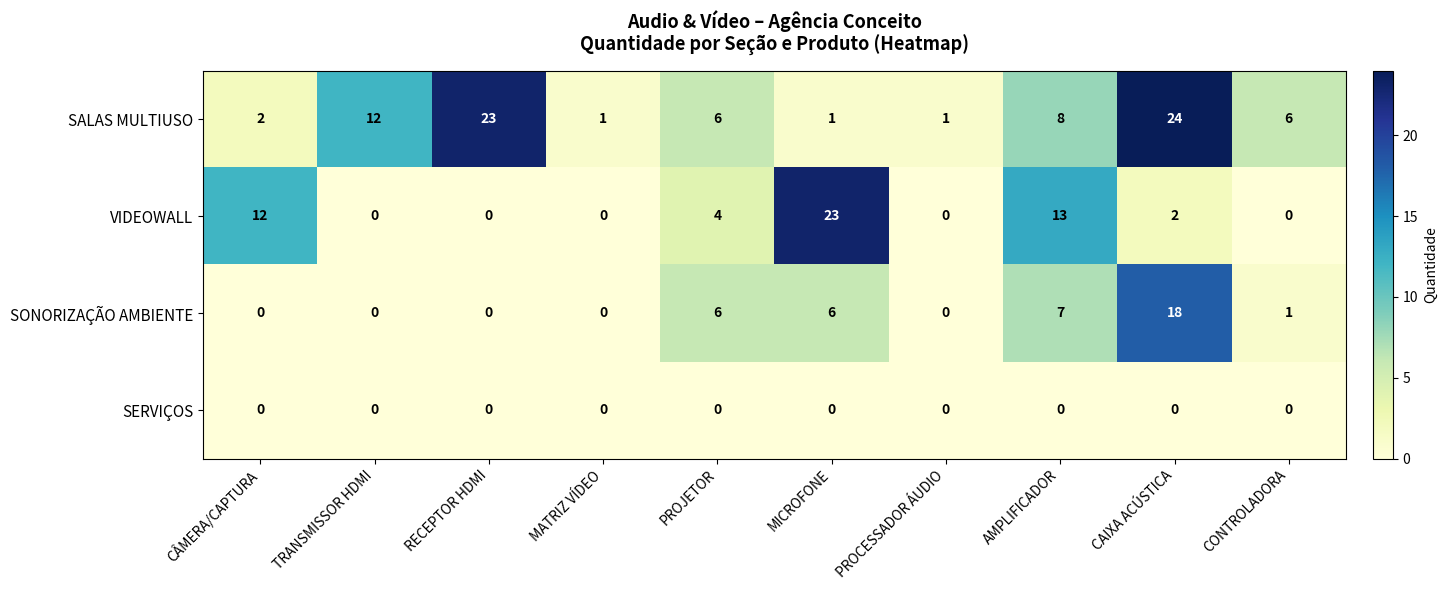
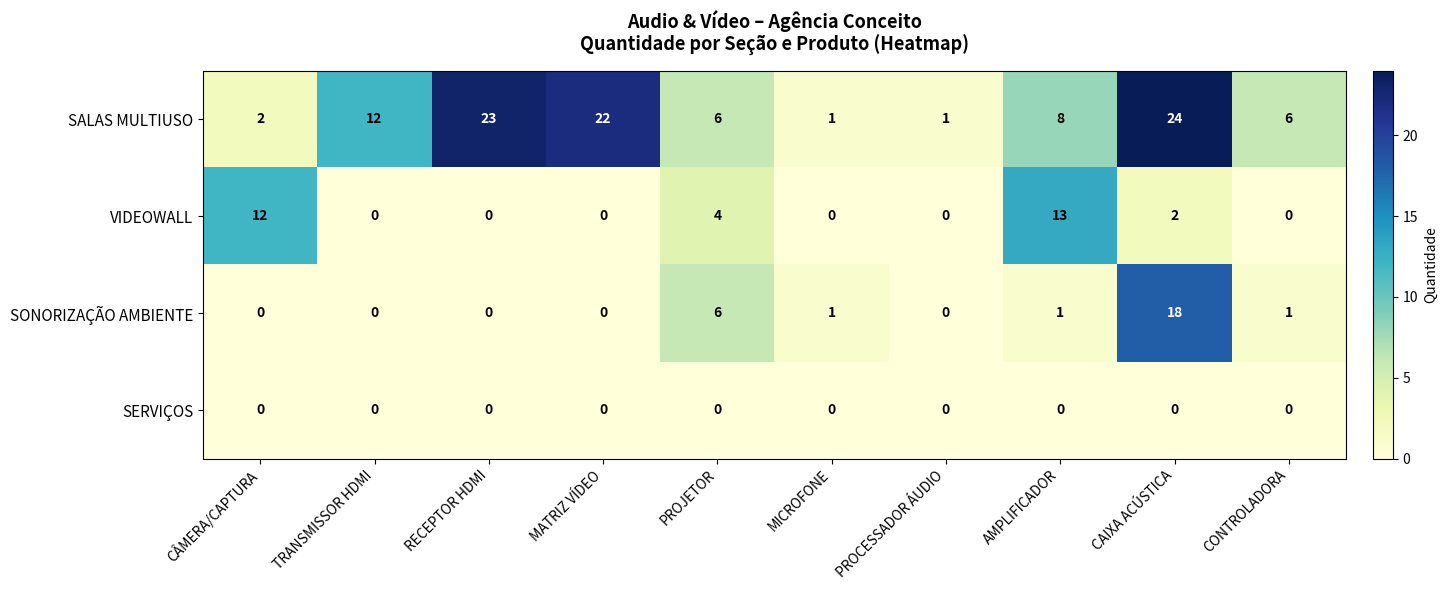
SALAS MULTIUSO, MATRIZ VÍDEO: 1 -> 22
VIDEOWALL, MICROFONE: 23 -> 0
SONORIZAÇÃO AMBIENTE, MICROFONE: 6 -> 1
SONORIZAÇÃO AMBIENTE, AMPLIFICADOR: 7 -> 1
